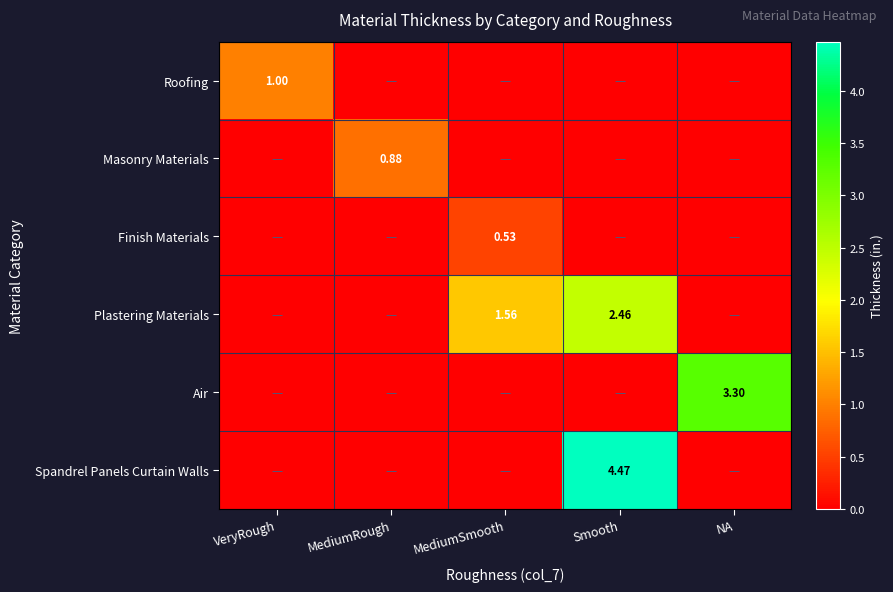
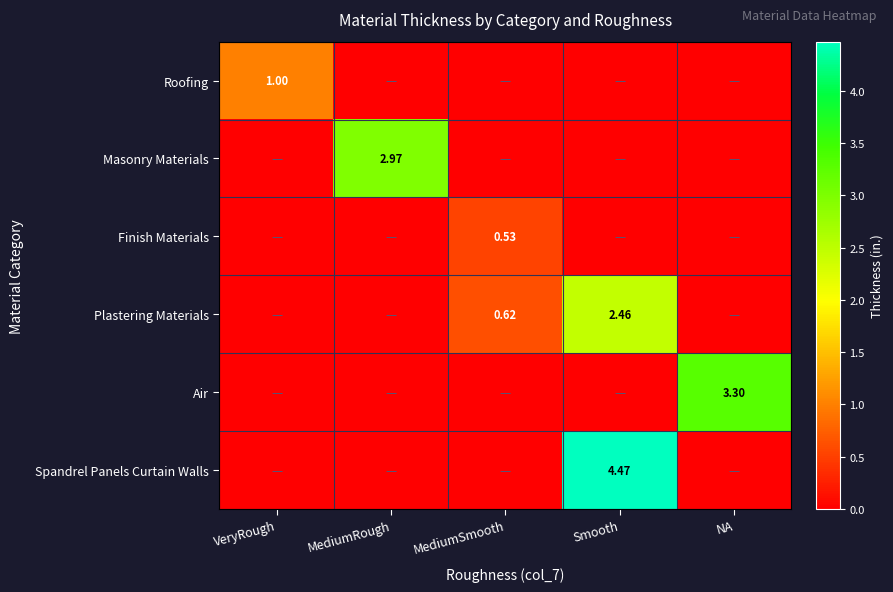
Masonry Materials, MediumRough: 0.88 -> 2.97
Plastering Materials, MediumSmooth: 1.56 -> 0.62
